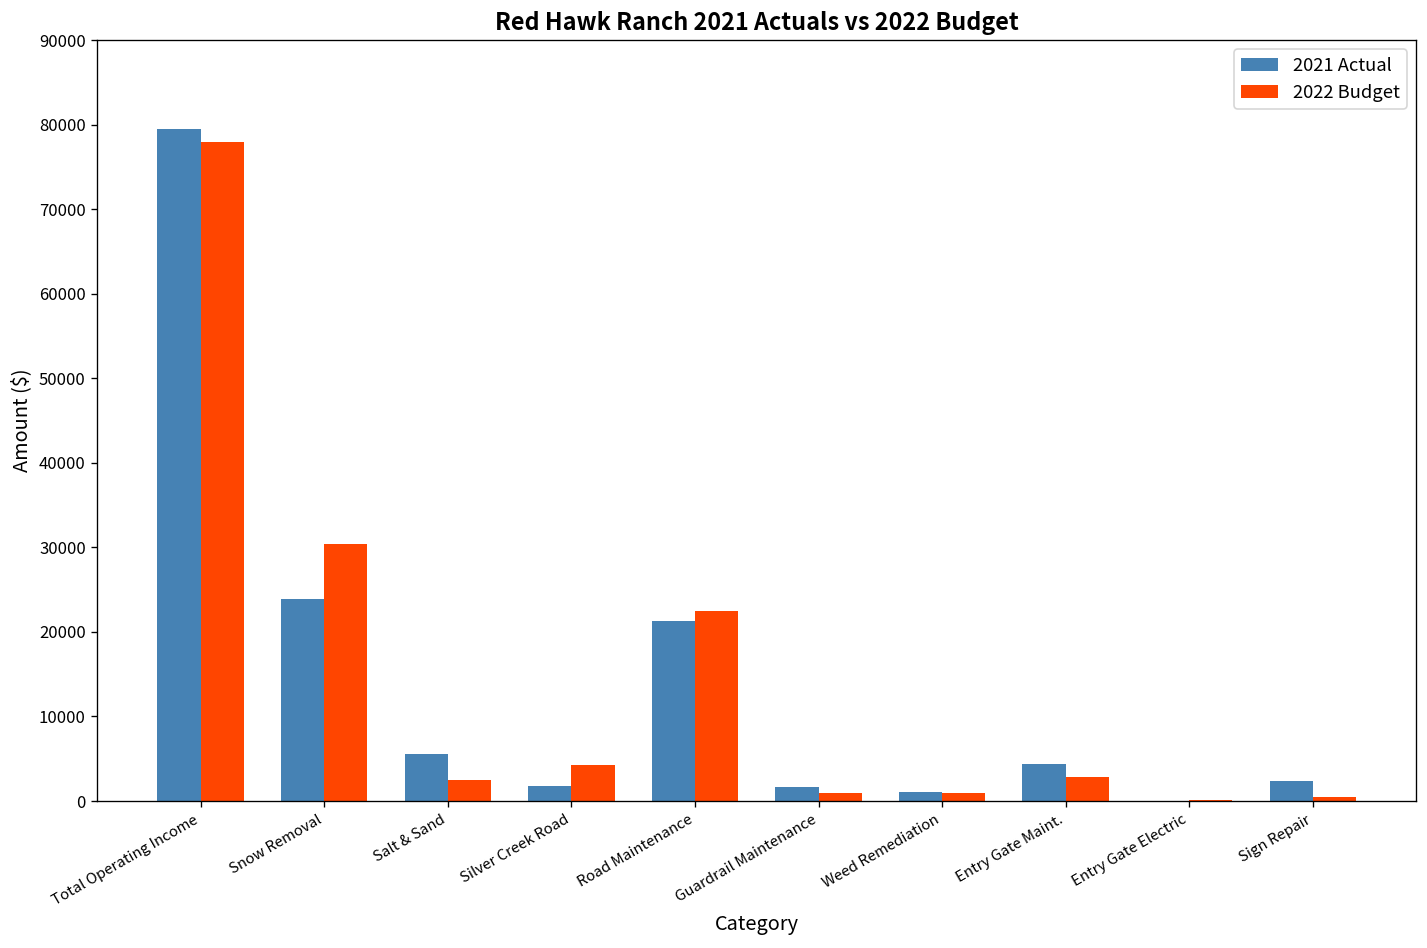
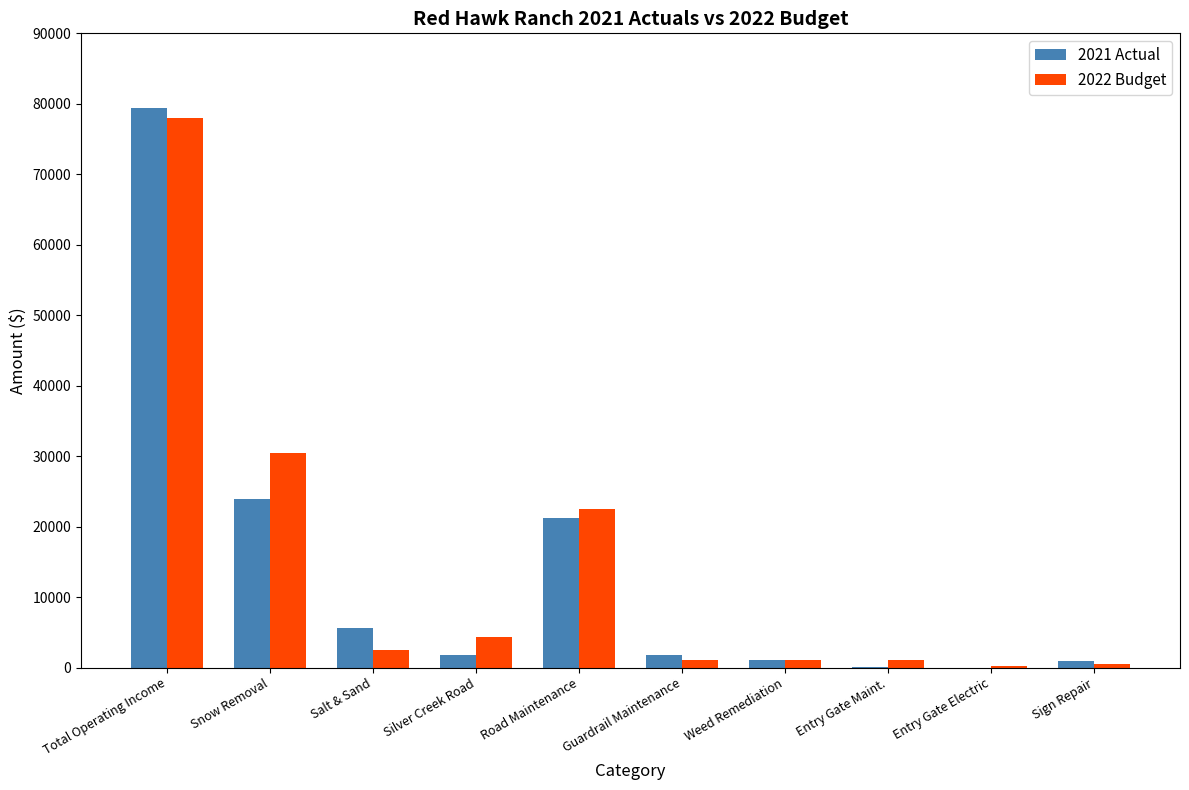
2021 Actual, Entry Gate Maint.: 4000 -> 0
2022 Budget, Entry Gate Maint.: 3000 -> 1000
2021 Actual, Sign Repair: 2000 -> 1000
